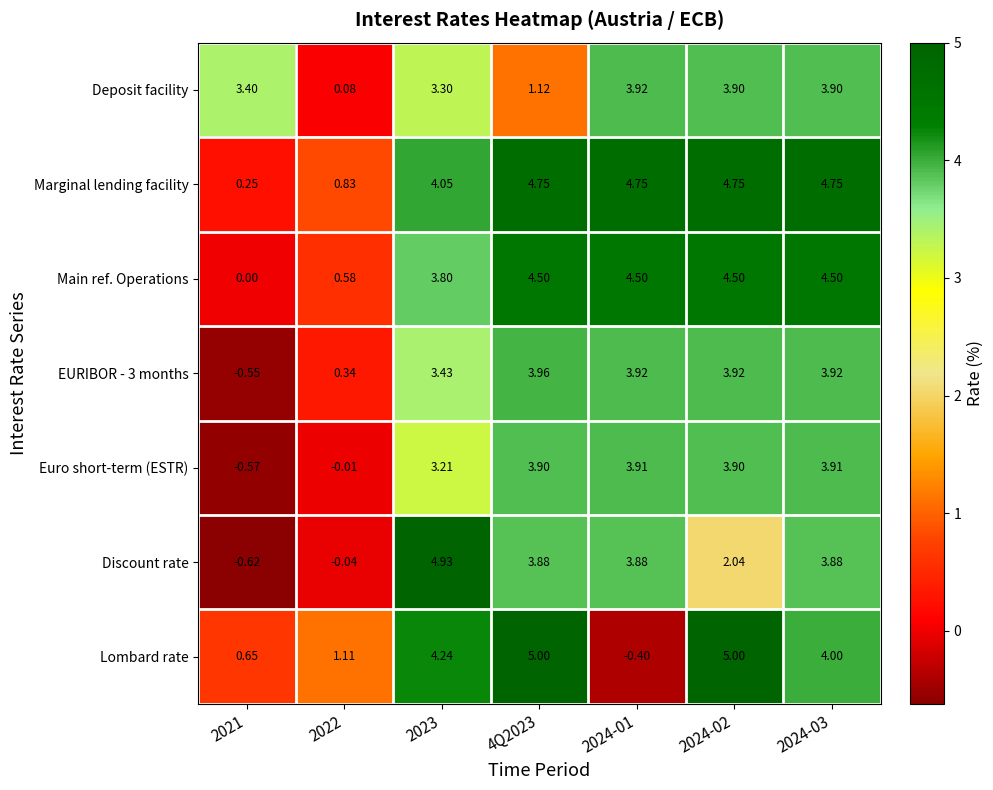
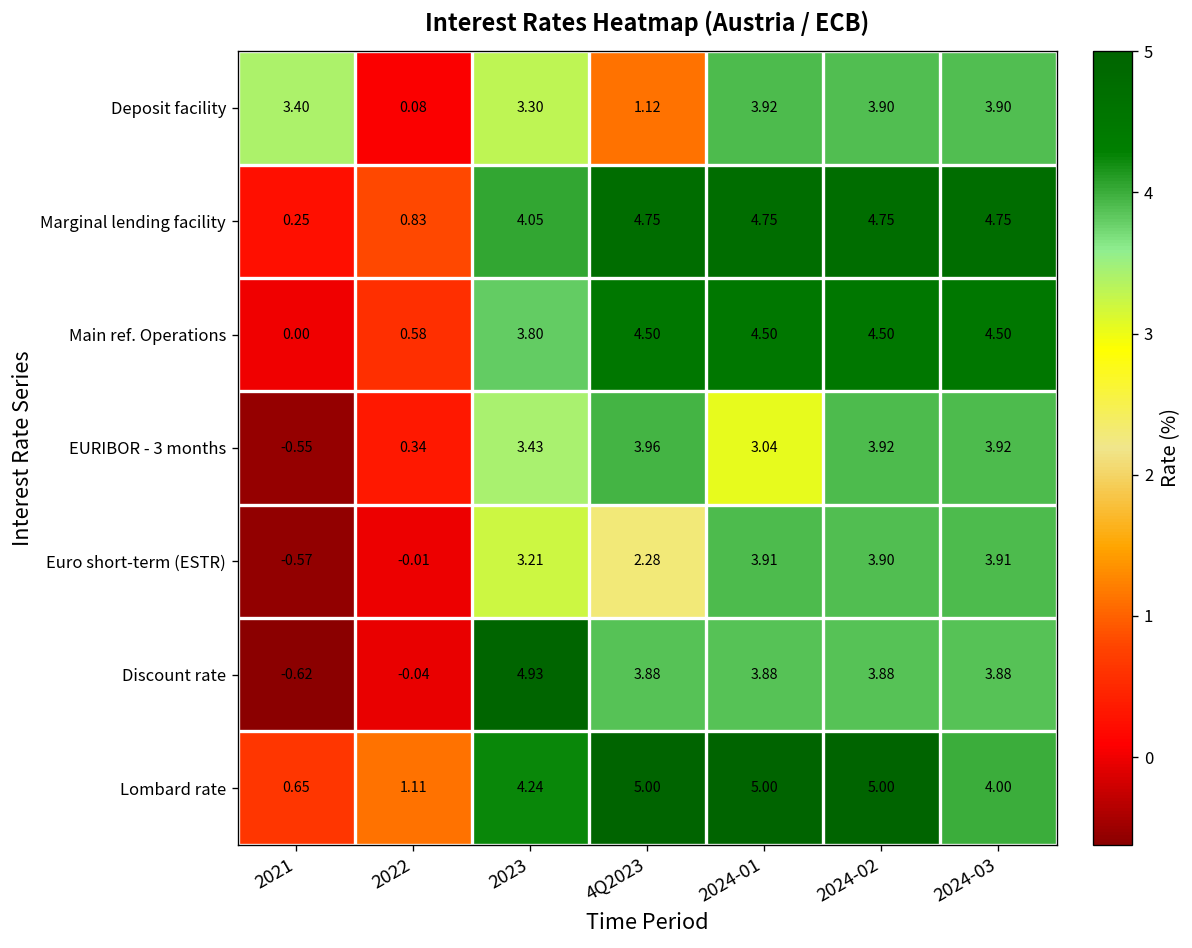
EURIBOR - 3 months, 2024-01: 3.92 -> 3.04
Euro short-term (ESTR), 4Q2023: 3.90 -> 2.28
Discount rate, 2024-02: 2.04 -> 3.88
Lombard rate, 2024-01: -0.40 -> 5.00
